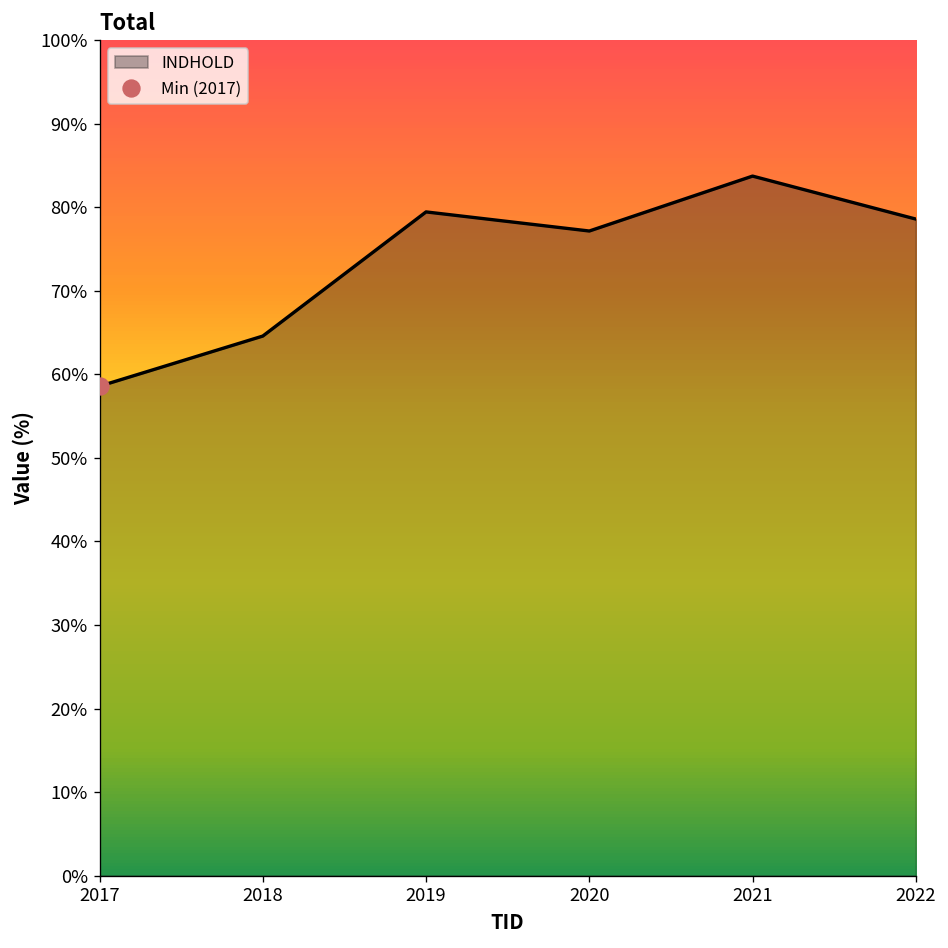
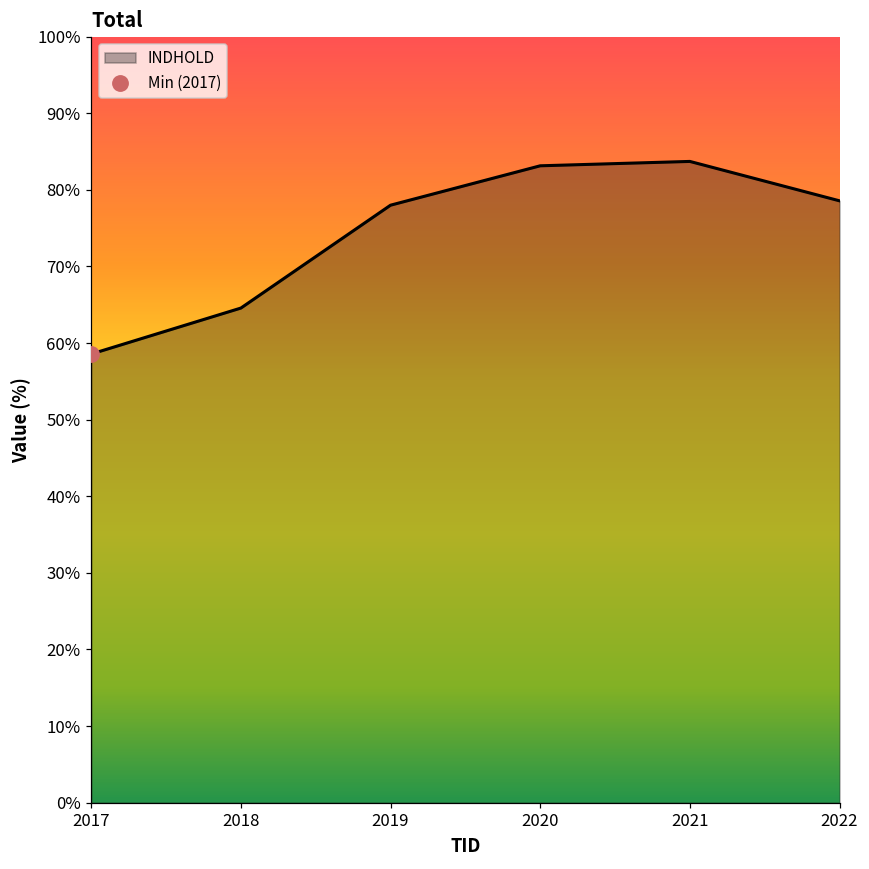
INDHOLD, 2019: 79% -> 78%
INDHOLD, 2020: 77% -> 83%
